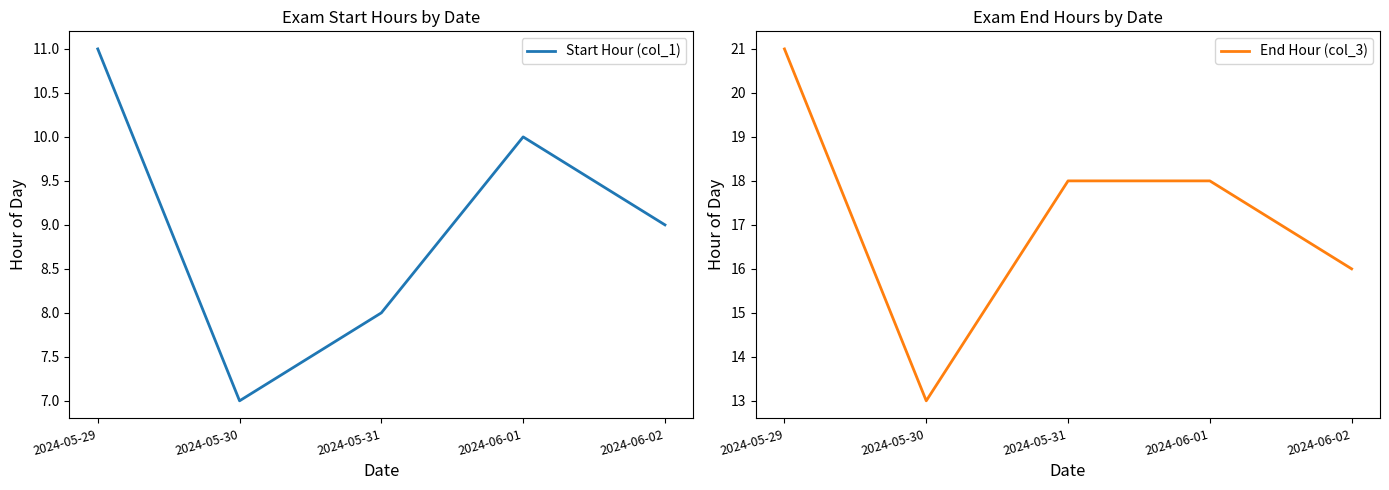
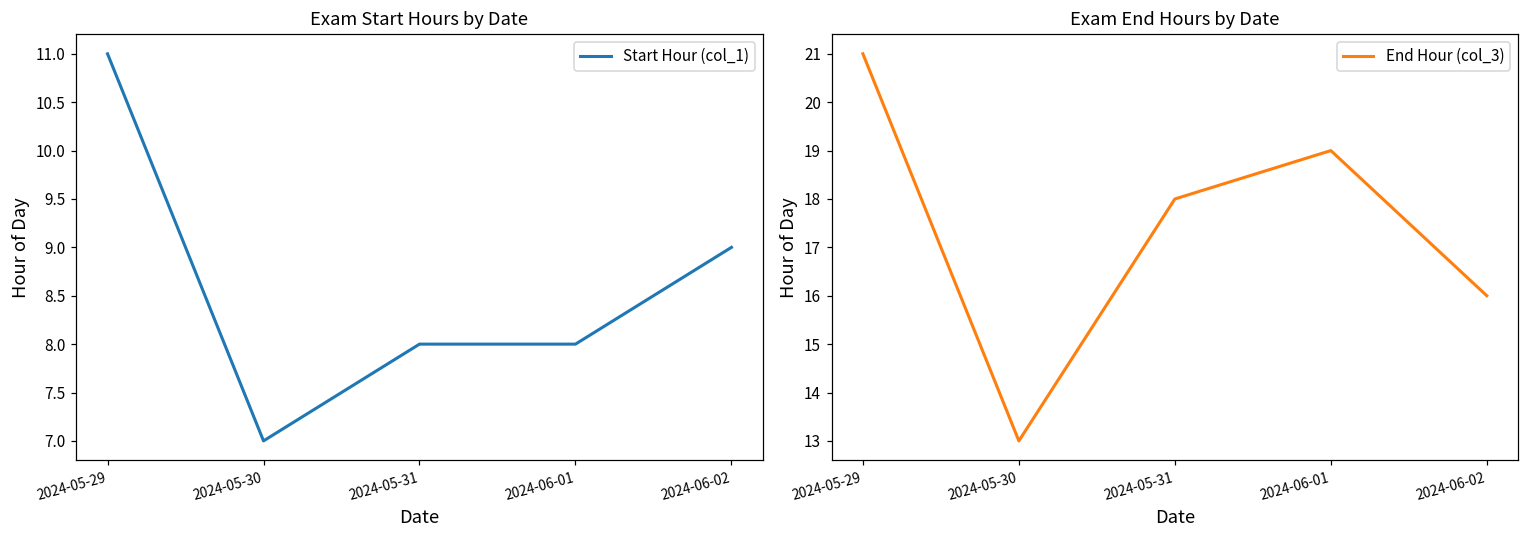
Exam Start Hours by Date, 2024-06-01: 10 -> 8
Exam End Hours by Date, 2024-06-01: 18 -> 19
